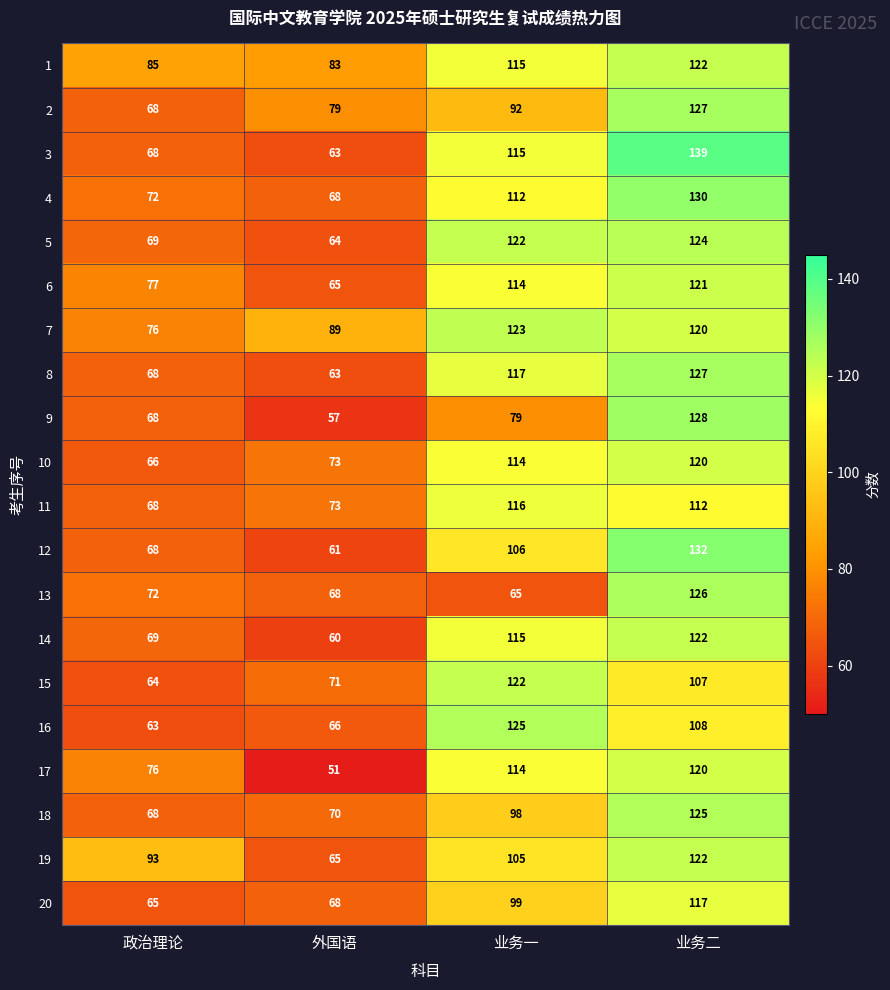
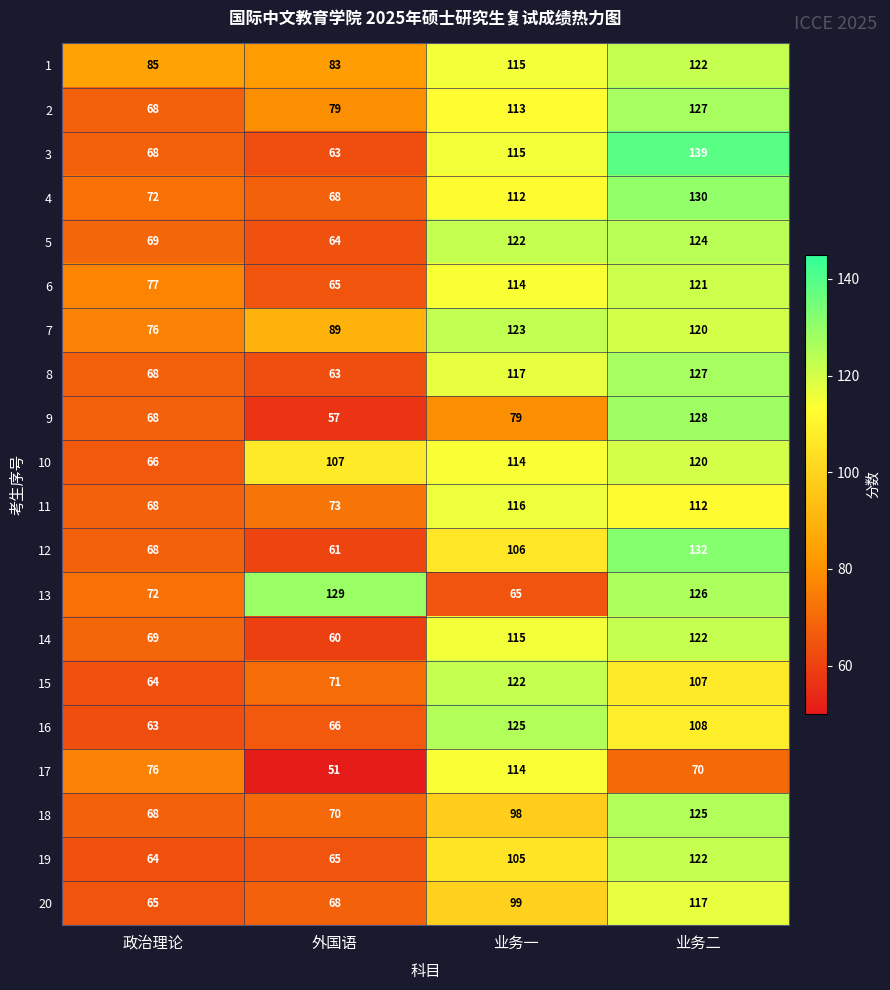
2, 业务一: 92 -> 113
10, 外国语: 73 -> 107
13, 外国语: 68 -> 129
17, 业务二: 120 -> 70
19, 政治理论: 93 -> 64
